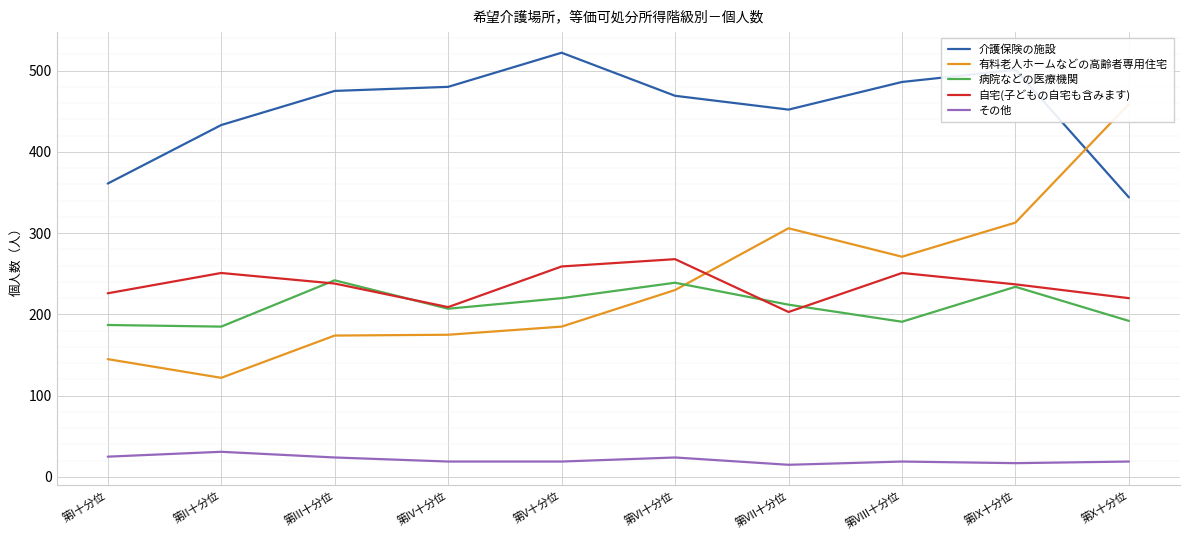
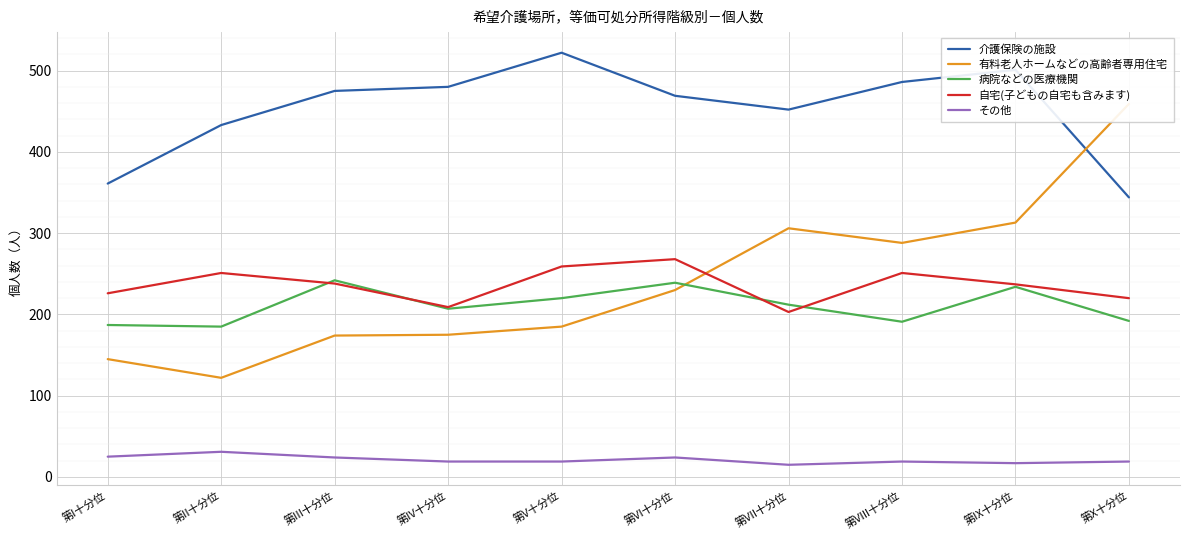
有料老人ホームなどの高齢者専用住宅, 第VIII十分位: 270 -> 290
